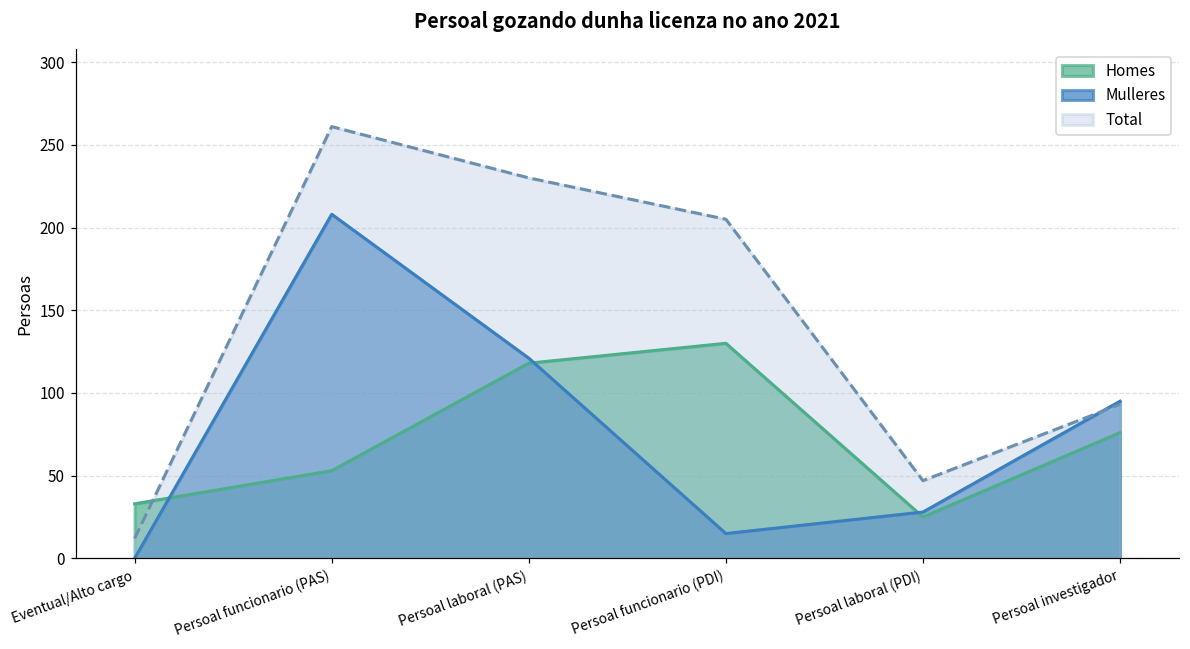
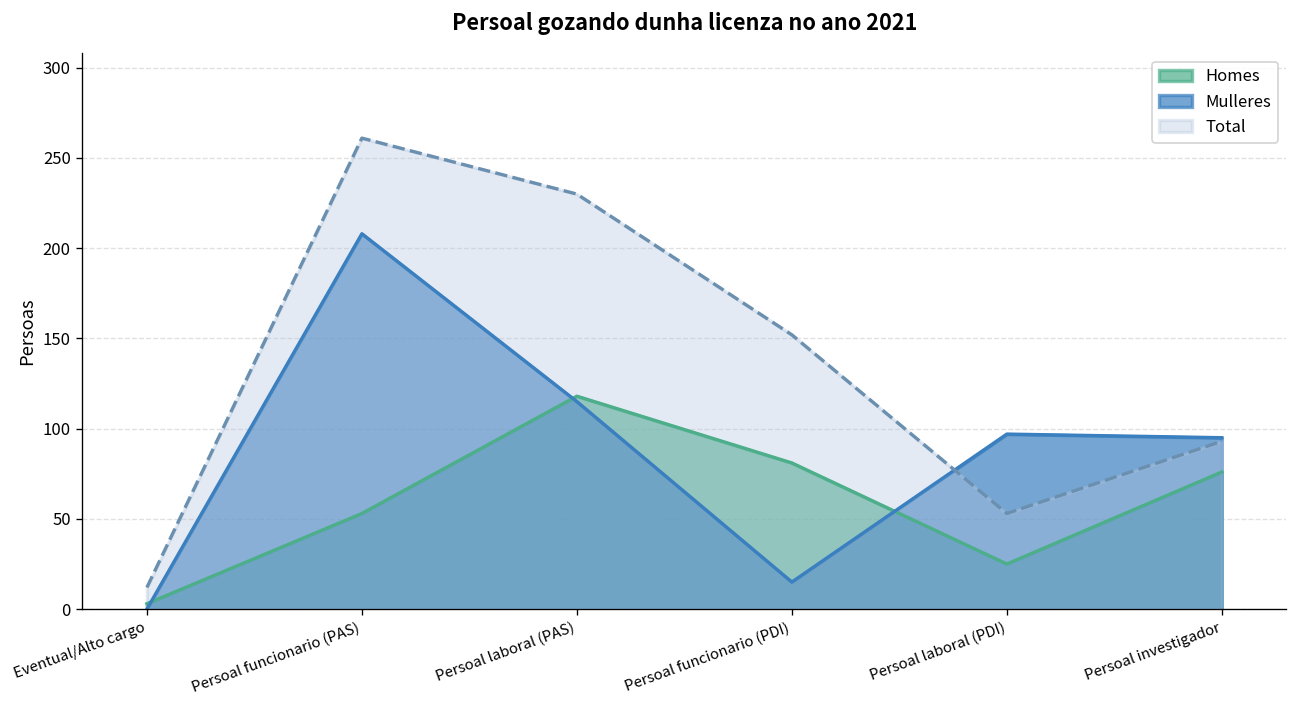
Homes, Eventual/Alto cargo: 33 -> 3
Mulleres, Persoal laboral (PAS): 121 -> 115
Homes, Persoal funcionario (PDI): 130 -> 81
Total, Persoal funcionario (PDI): 205 -> 152
Mulleres, Persoal laboral (PDI): 28 -> 97
Total, Persoal laboral (PDI): 47 -> 53
